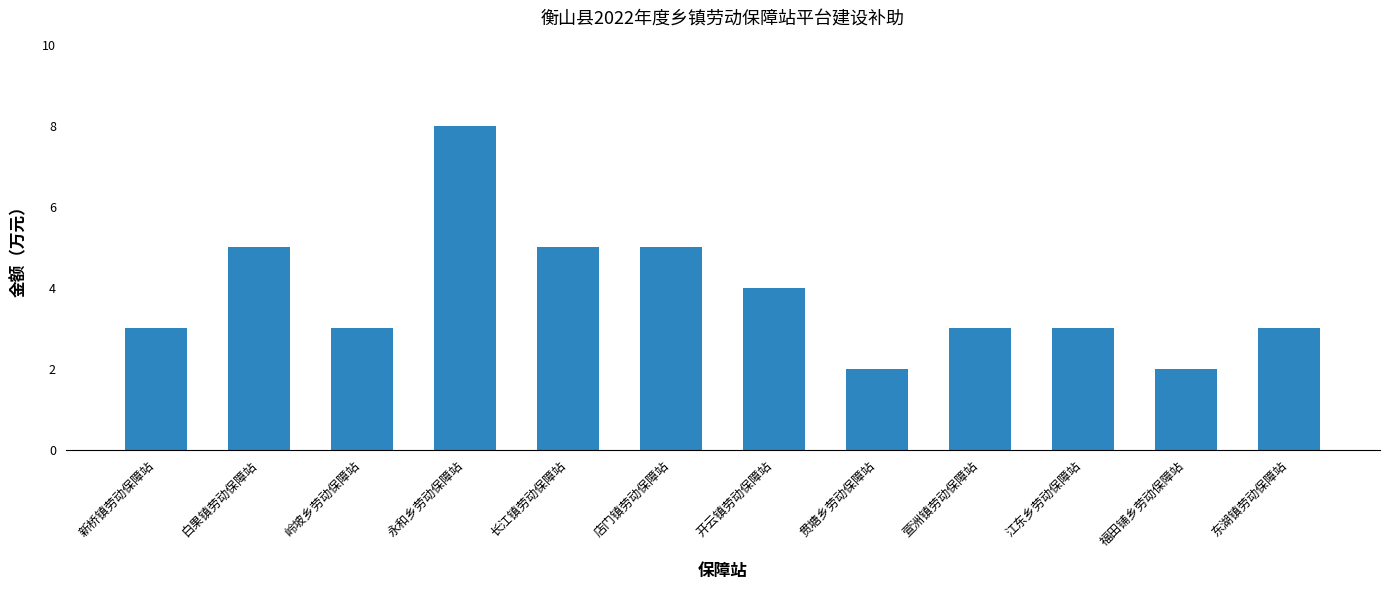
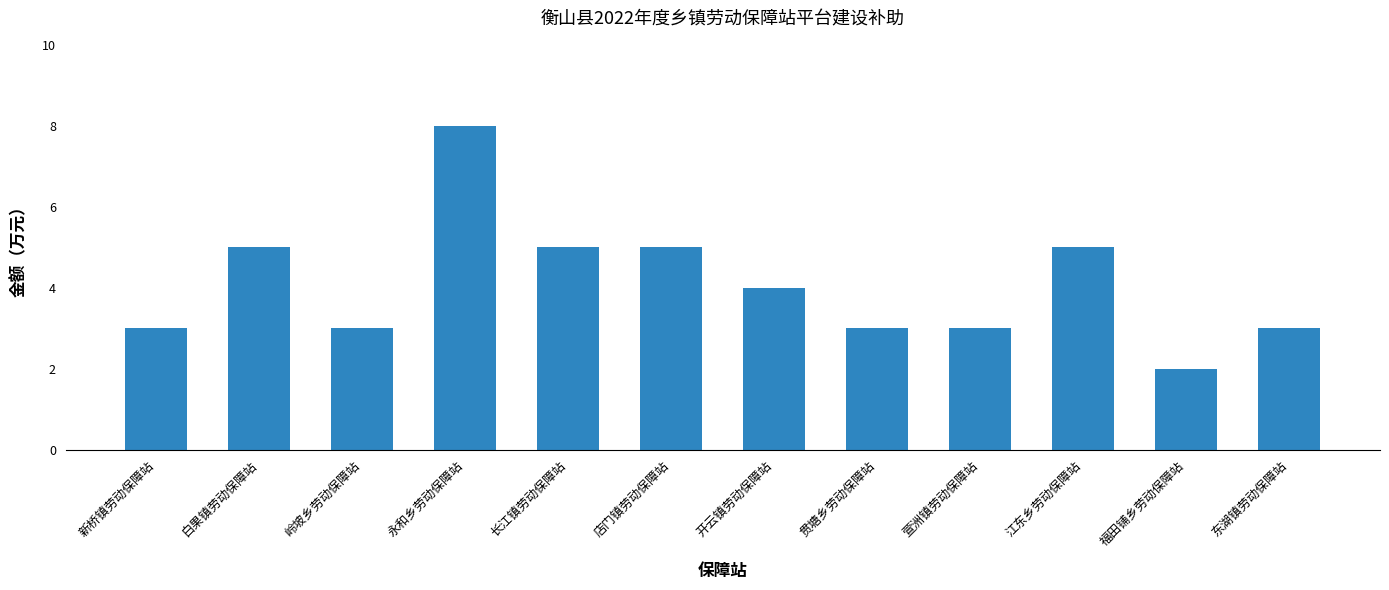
贯塘乡劳动保障站: 2 -> 3
江东乡劳动保障站: 3 -> 5
